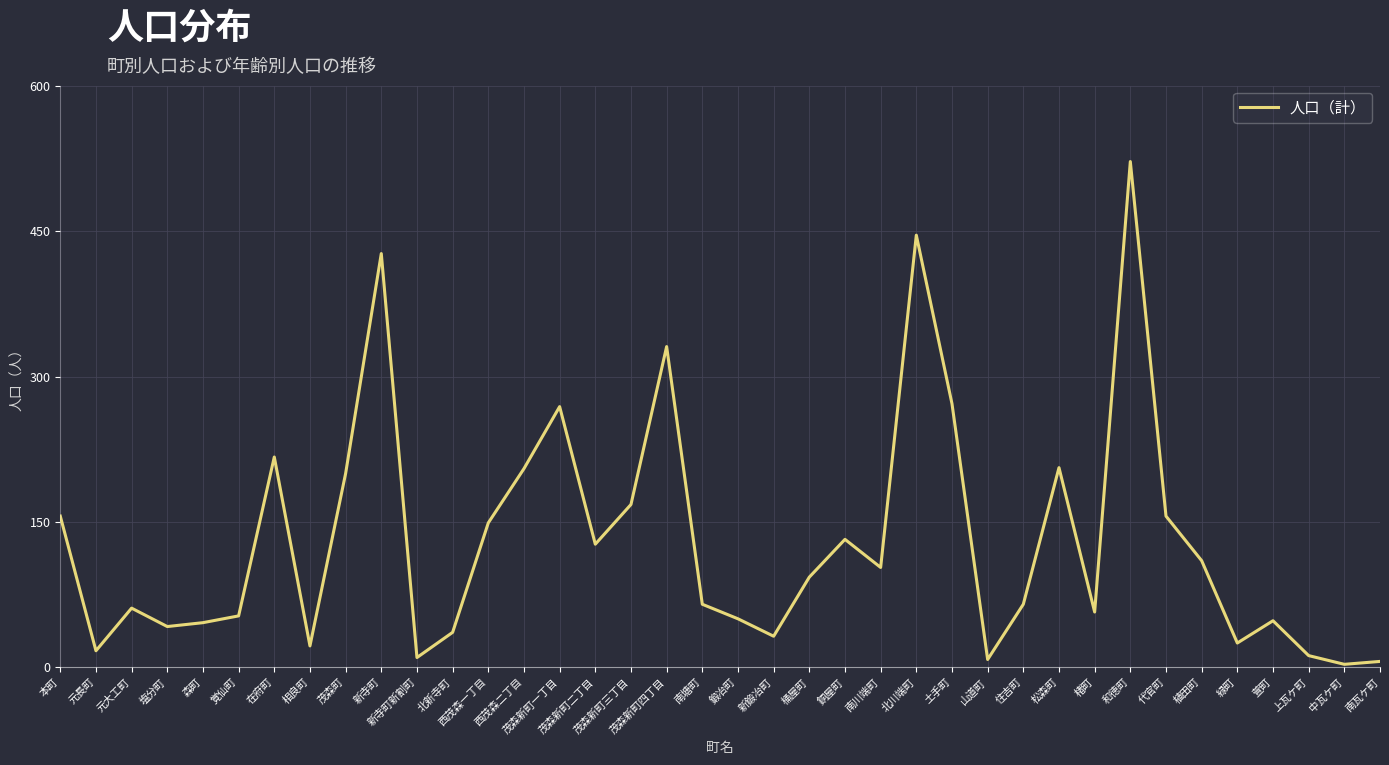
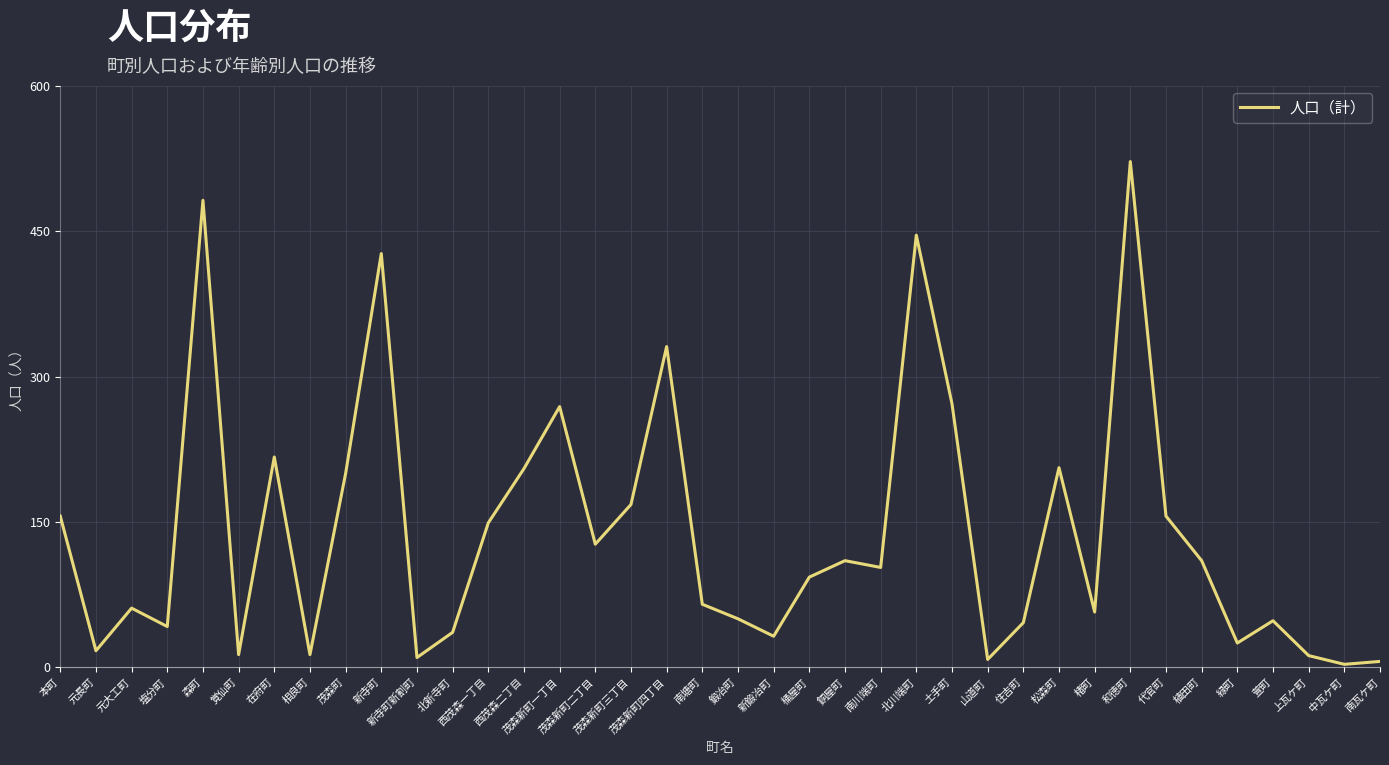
森町: 50 -> 480
覚仙町: 50 -> 10
相良町: 20 -> 10
銅屋町: 130 -> 110
住吉町: 70 -> 50
